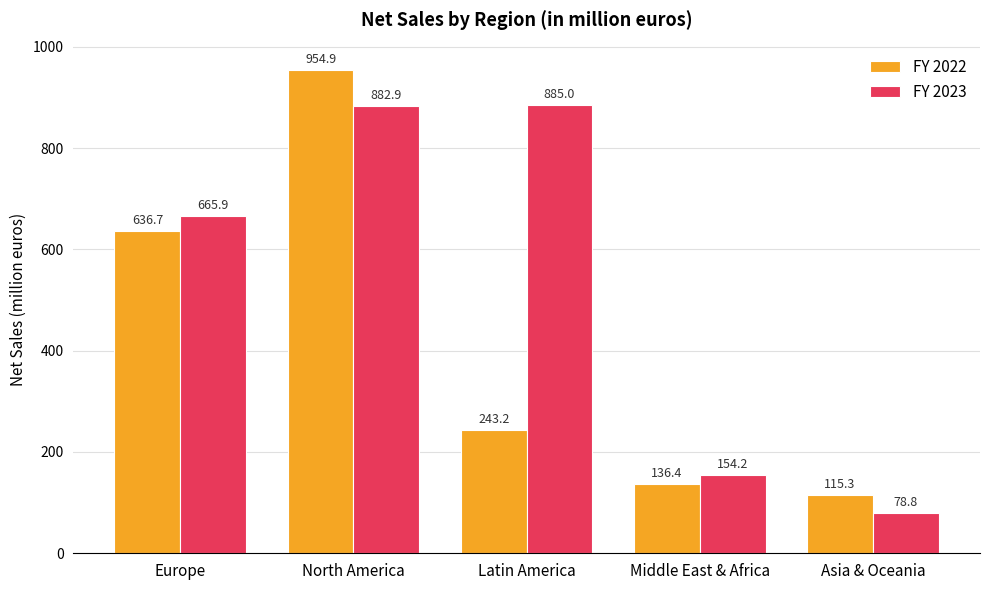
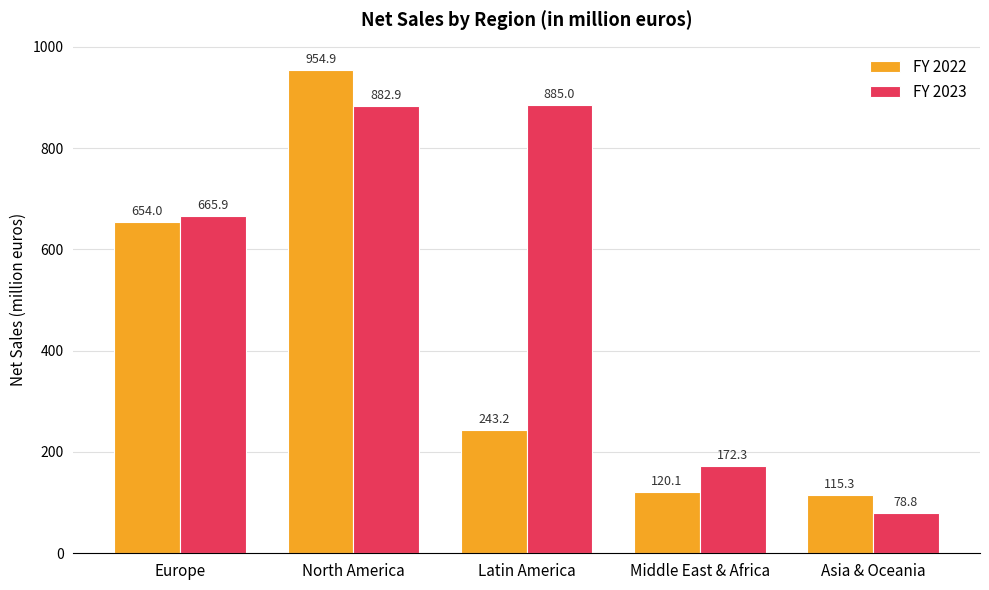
FY 2022, Europe: 636.7 -> 654.0
FY 2022, Middle East & Africa: 136.4 -> 120.1
FY 2023, Middle East & Africa: 154.2 -> 172.3
